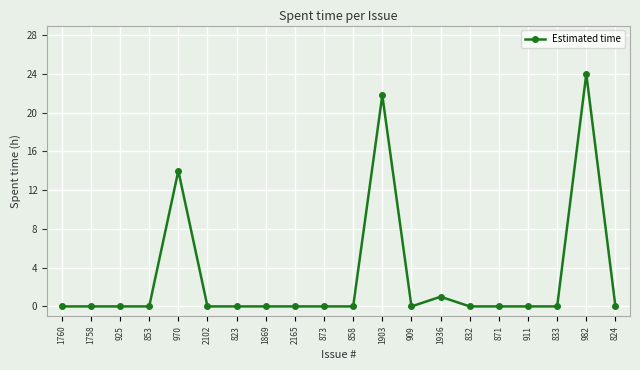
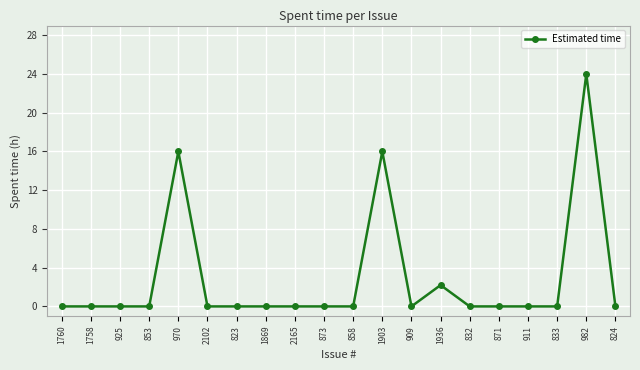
970: 14 -> 16
1903: 22 -> 16
1936: 1 -> 2
